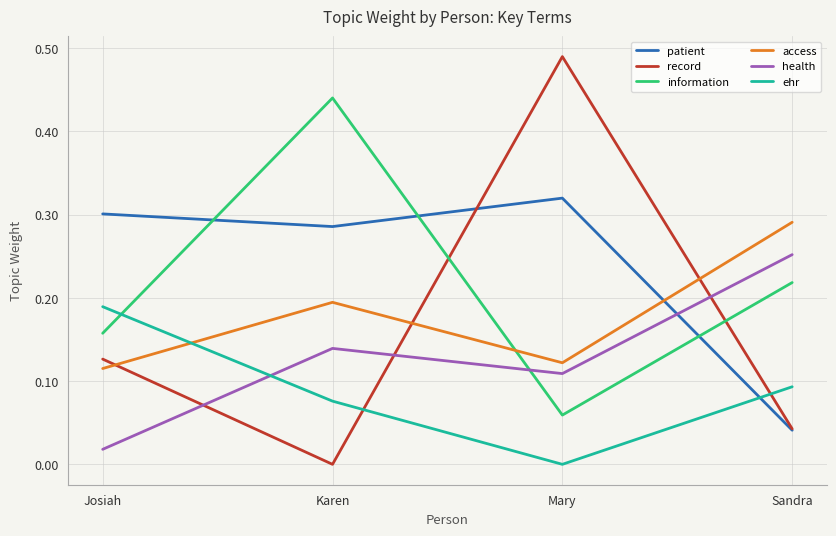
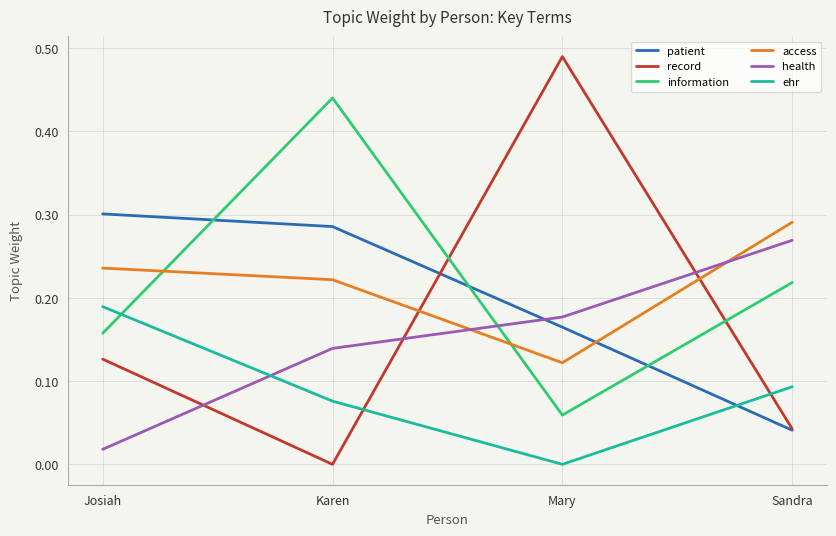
access, Josiah: 0.12 -> 0.24
access, Karen: 0.19 -> 0.22
patient, Mary: 0.32 -> 0.16
health, Mary: 0.11 -> 0.18
health, Sandra: 0.25 -> 0.27
